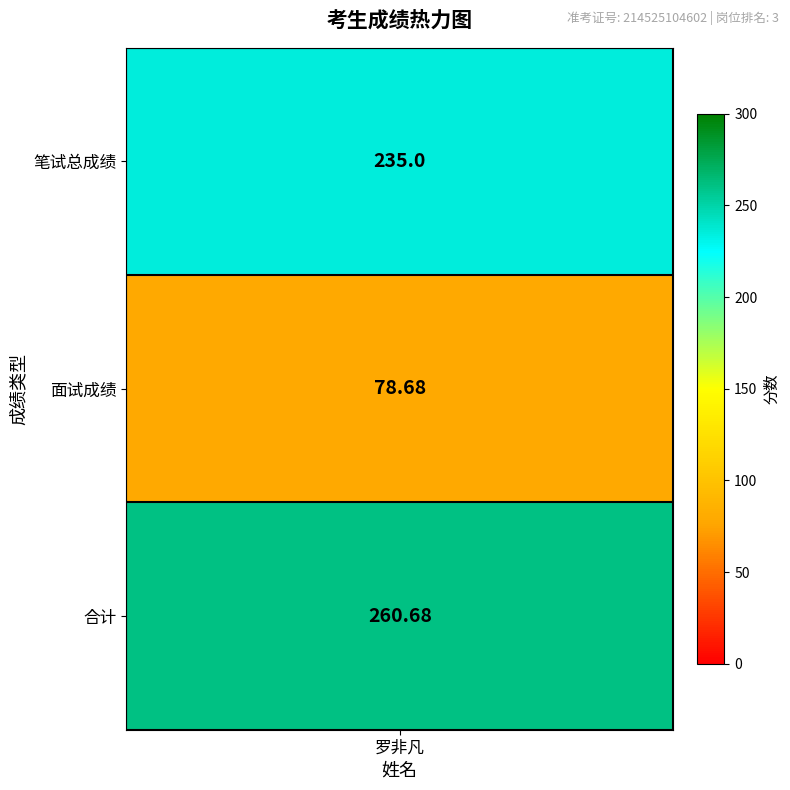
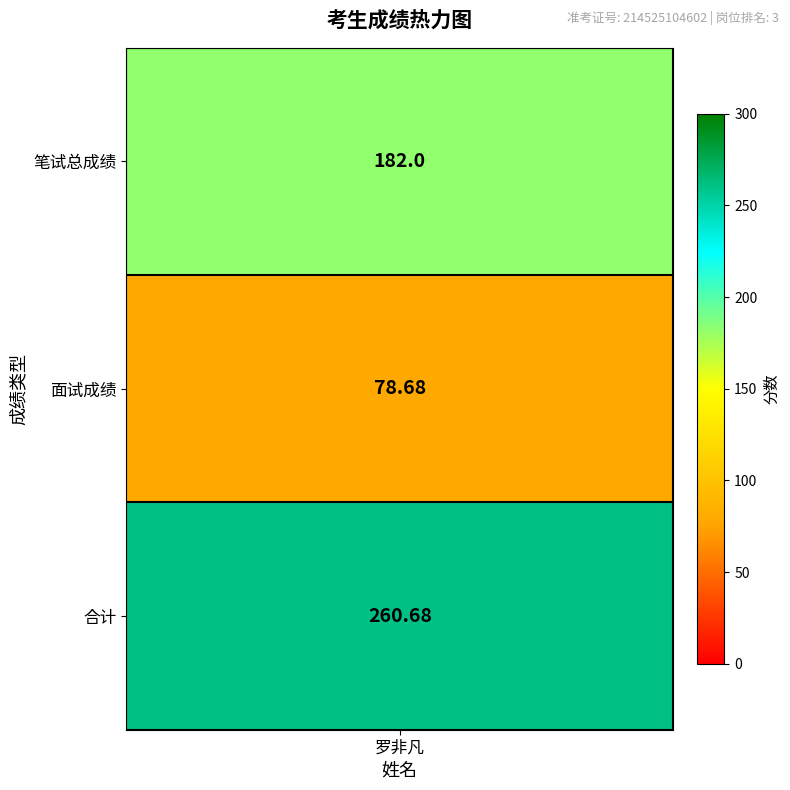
笔试总成绩, 罗非凡: 235.0 -> 182.0
